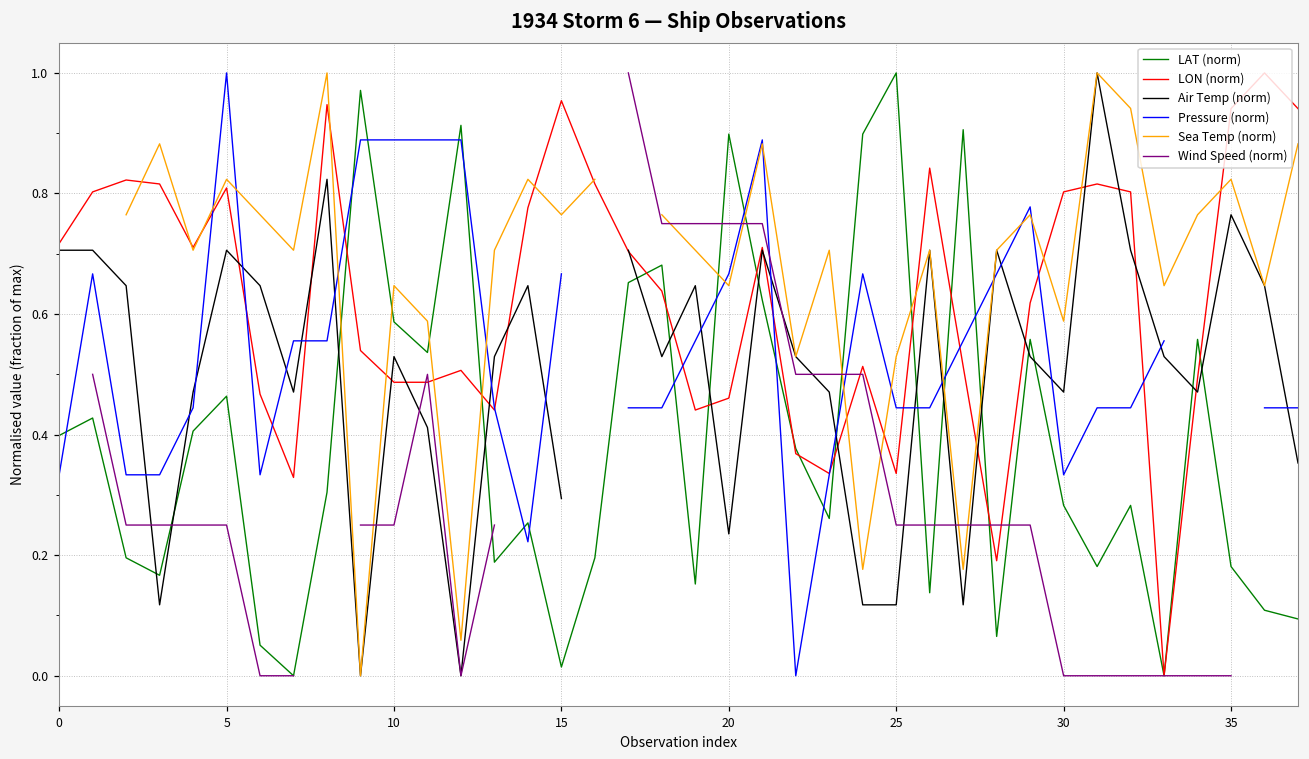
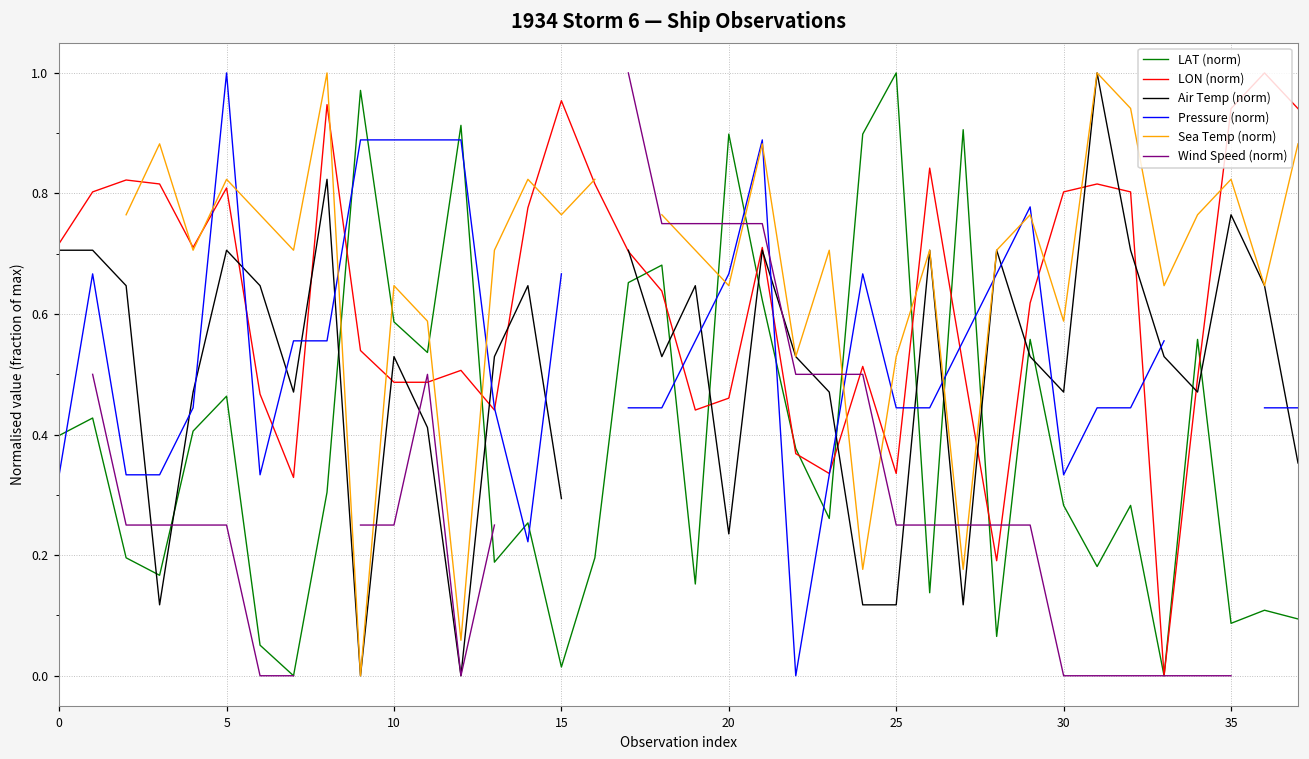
LAT (norm), 35: 0.18 -> 0.09
